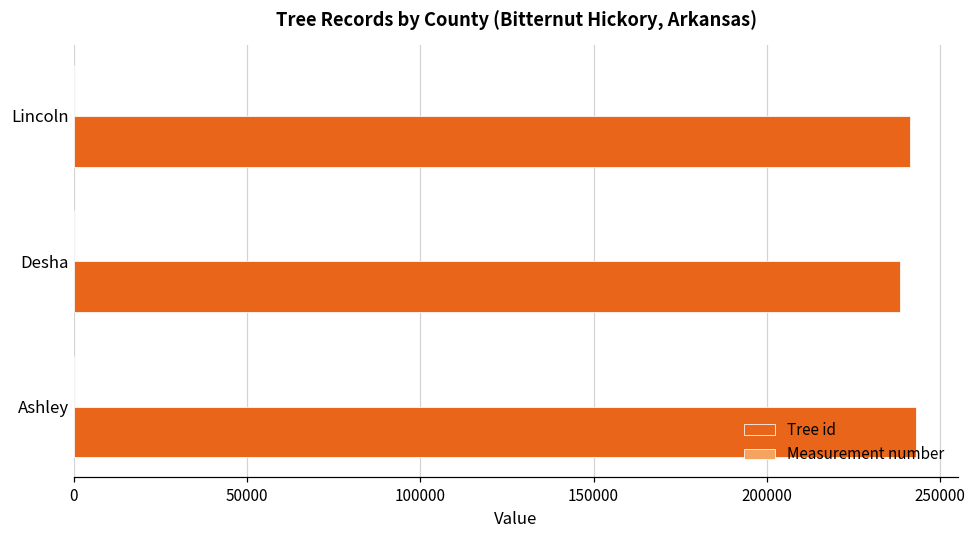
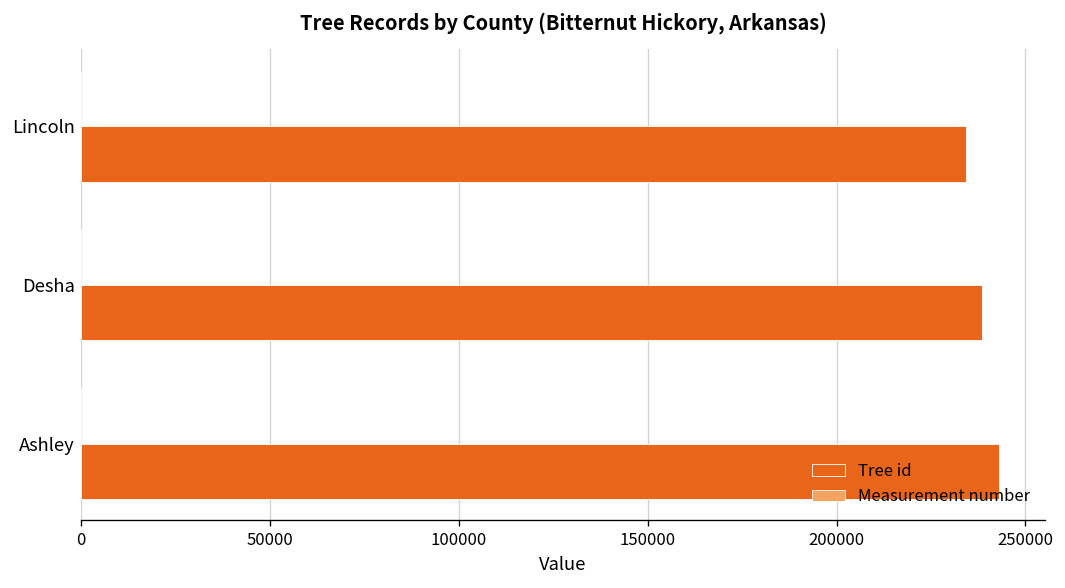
Tree id, Lincoln: 241000 -> 234000
